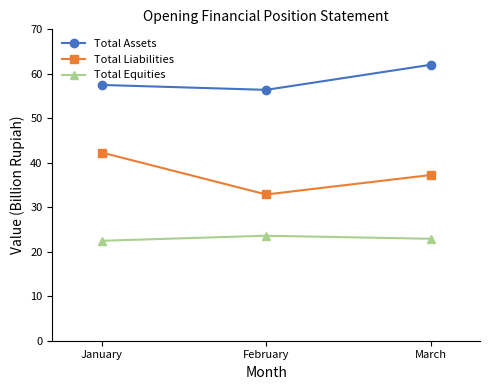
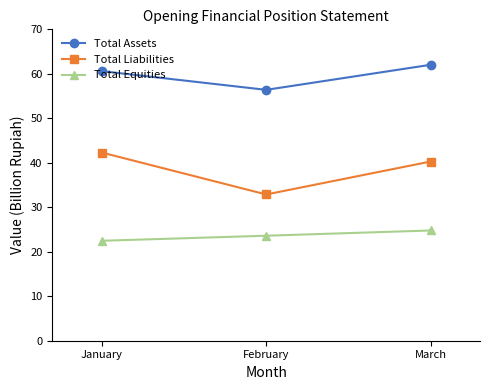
Total Assets, January: 58 -> 61
Total Liabilities, March: 37 -> 40
Total Equities, March: 23 -> 25
